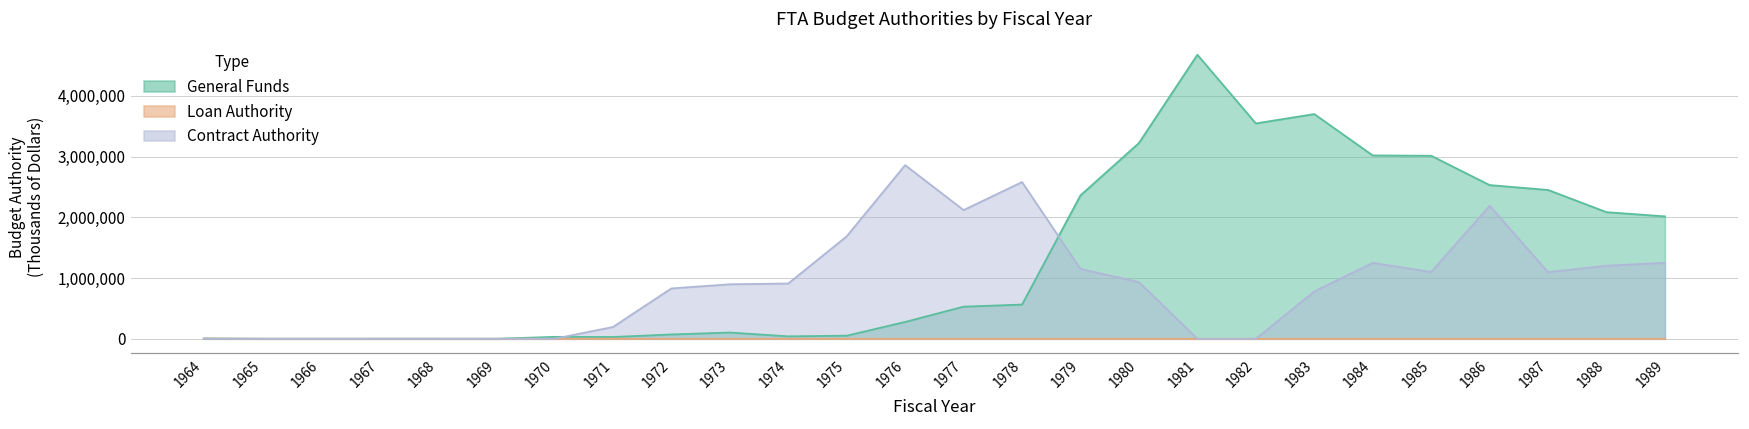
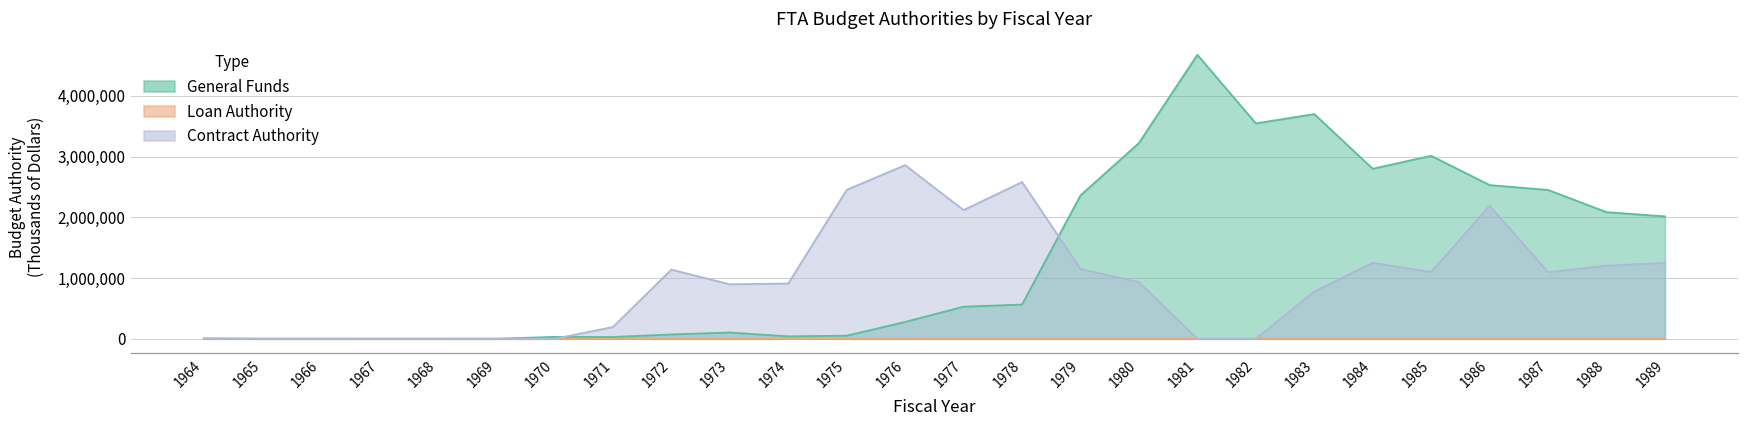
Contract Authority, 1972: 800,000 -> 1,100,000
Contract Authority, 1975: 1,700,000 -> 2,500,000
General Funds, 1984: 3,000,000 -> 2,800,000
